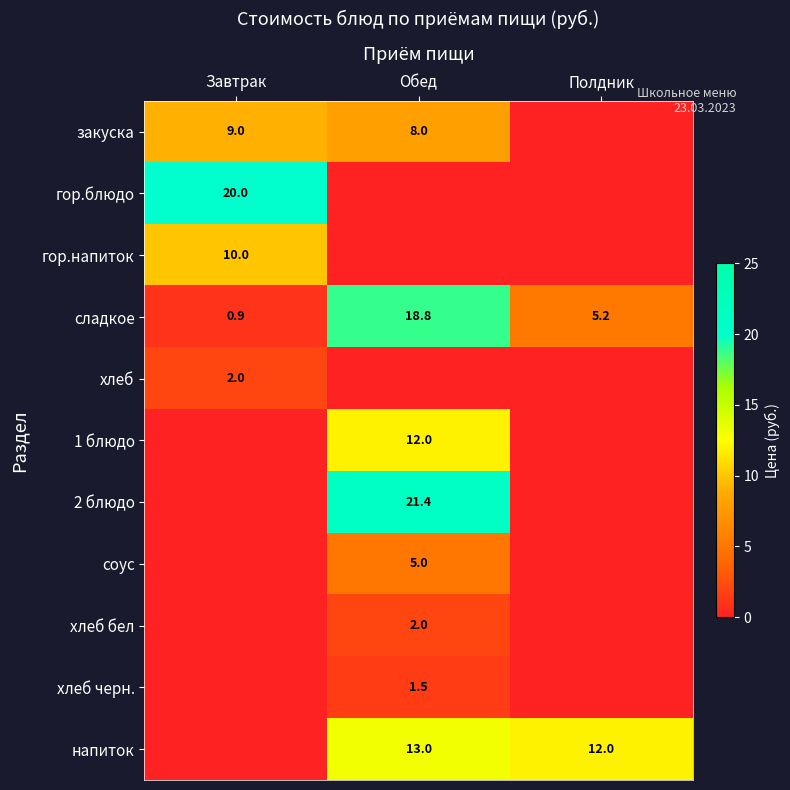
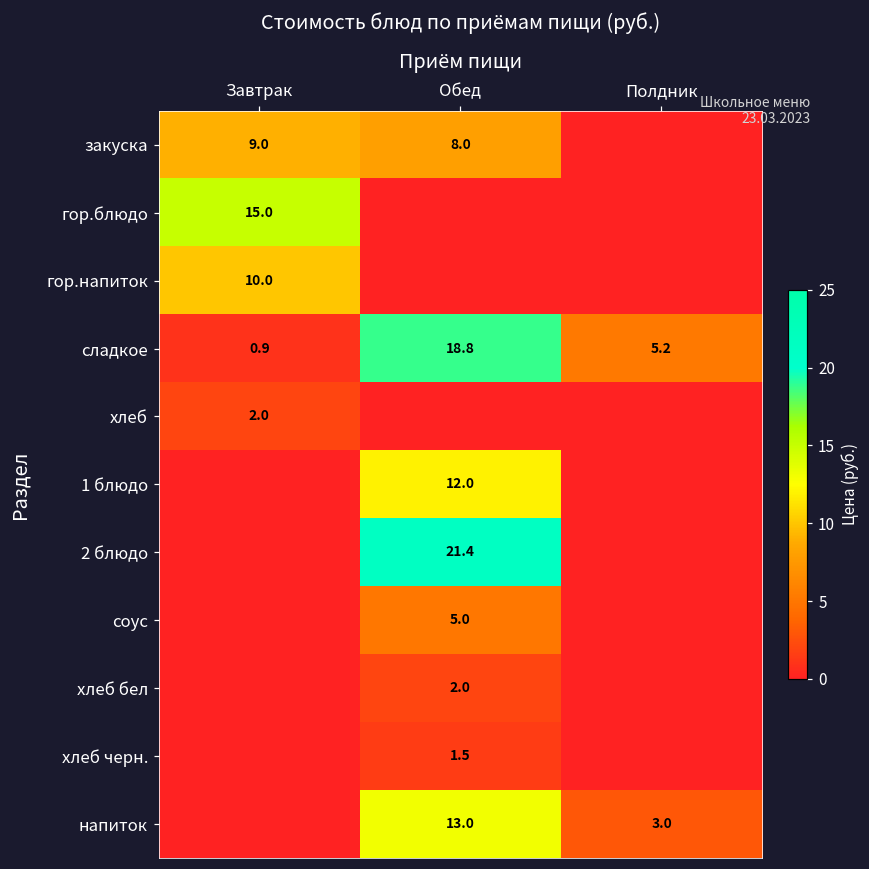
гор.блюдо, Завтрак: 20.0 -> 15.0
напиток, Полдник: 12.0 -> 3.0
